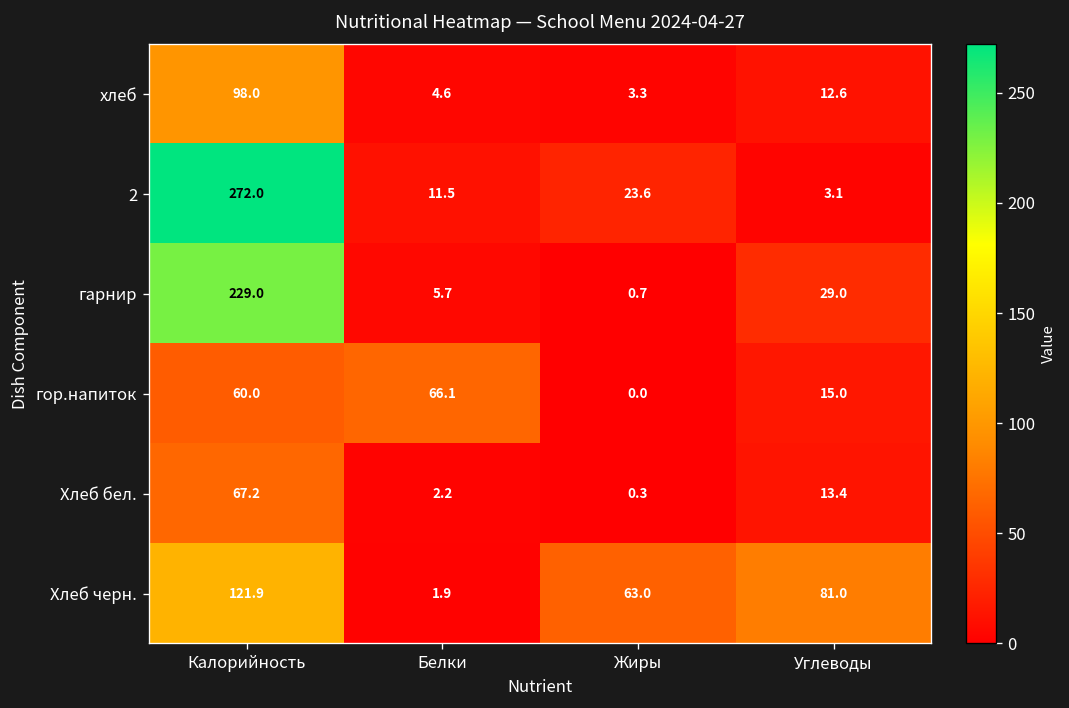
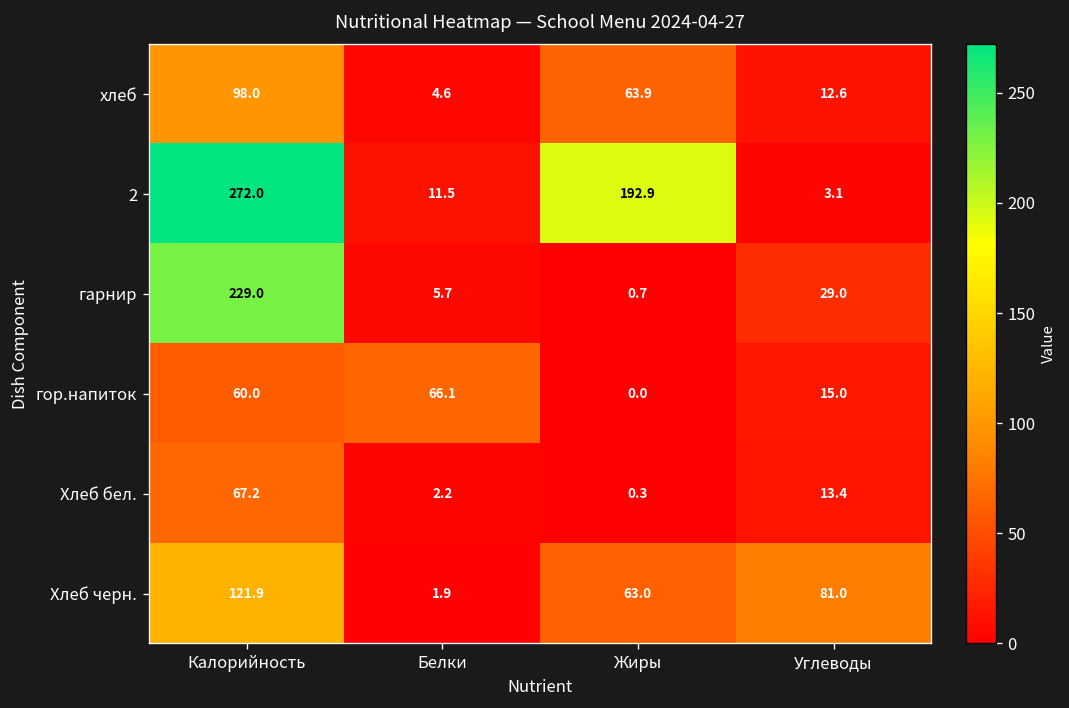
хлеб, Жиры: 3.3 -> 63.9
2, Жиры: 23.6 -> 192.9
